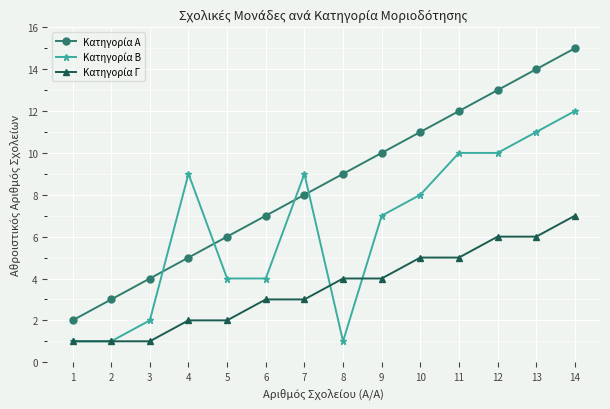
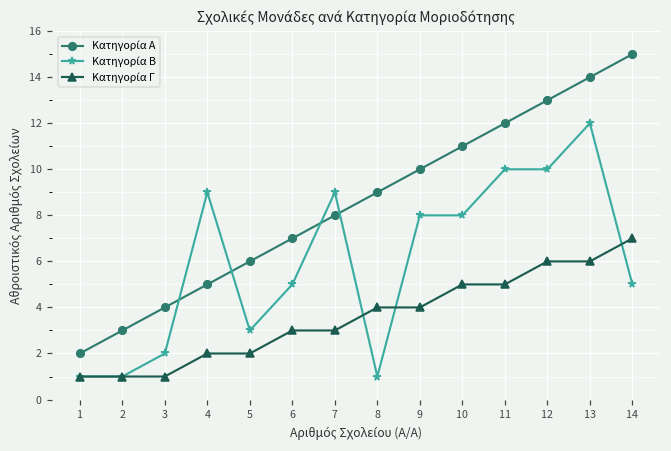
Κατηγορία Β, 5: 4 -> 3
Κατηγορία Β, 6: 4 -> 5
Κατηγορία Β, 9: 7 -> 8
Κατηγορία Β, 13: 11 -> 12
Κατηγορία Β, 14: 12 -> 5
